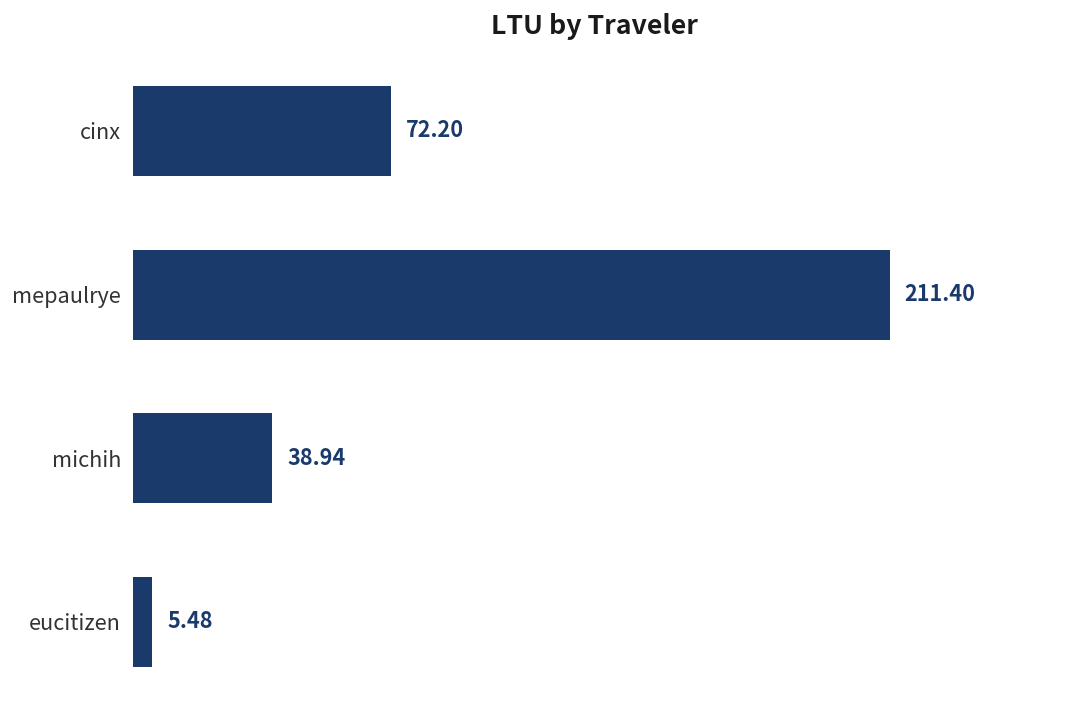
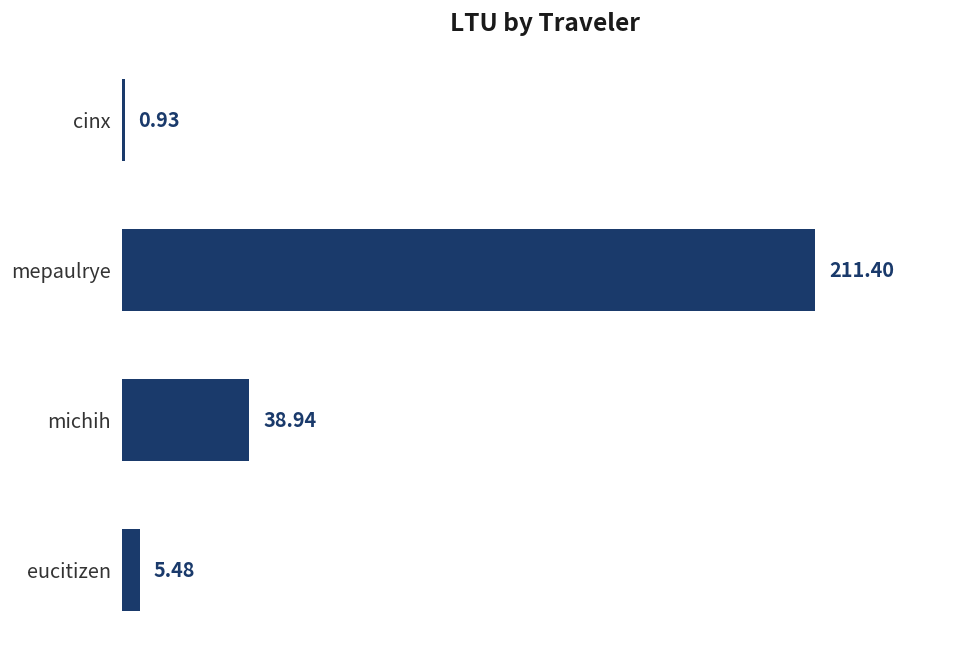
cinx: 72.20 -> 0.93
